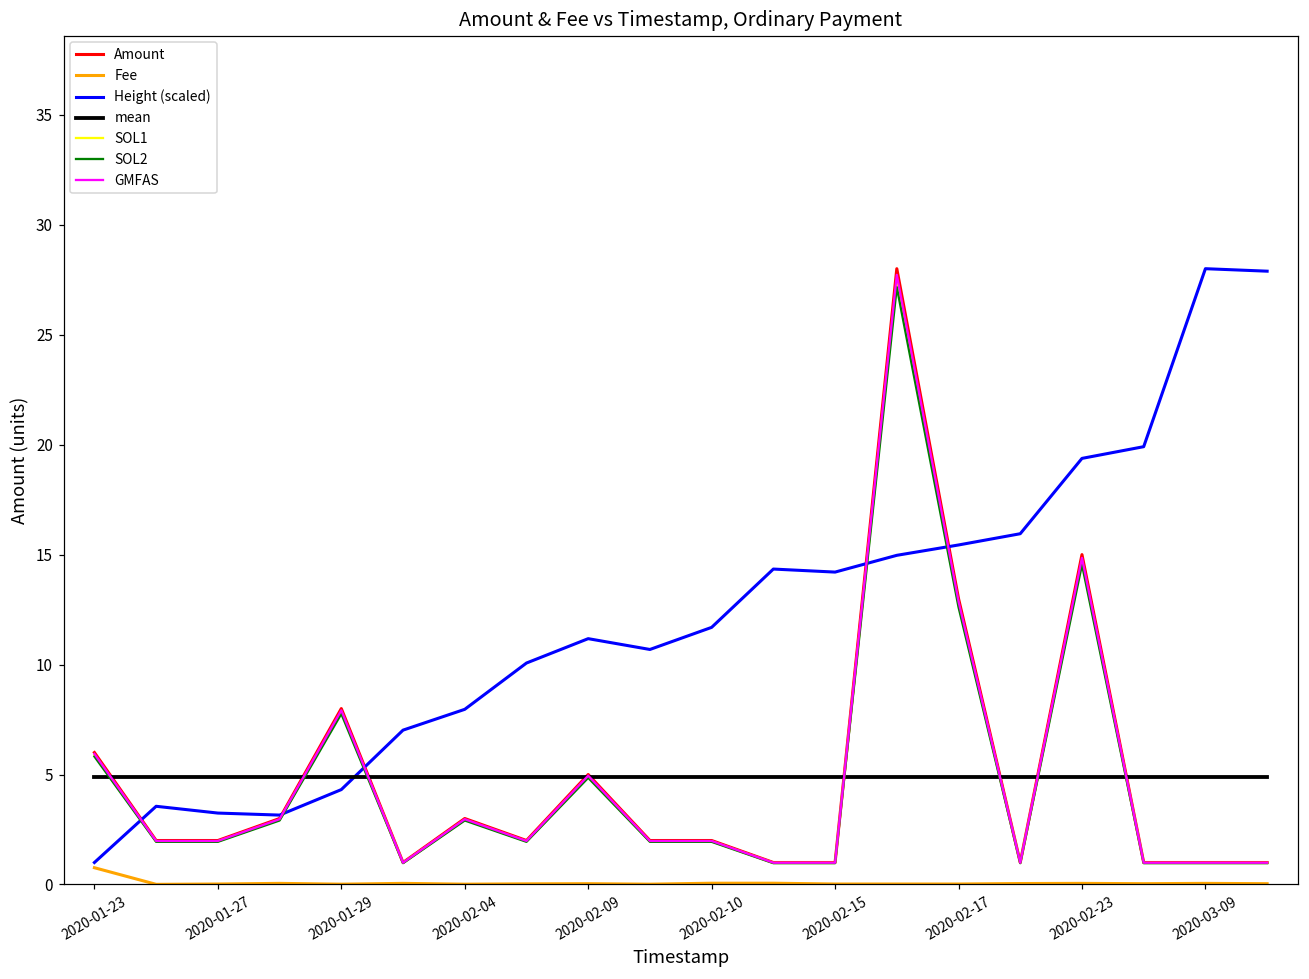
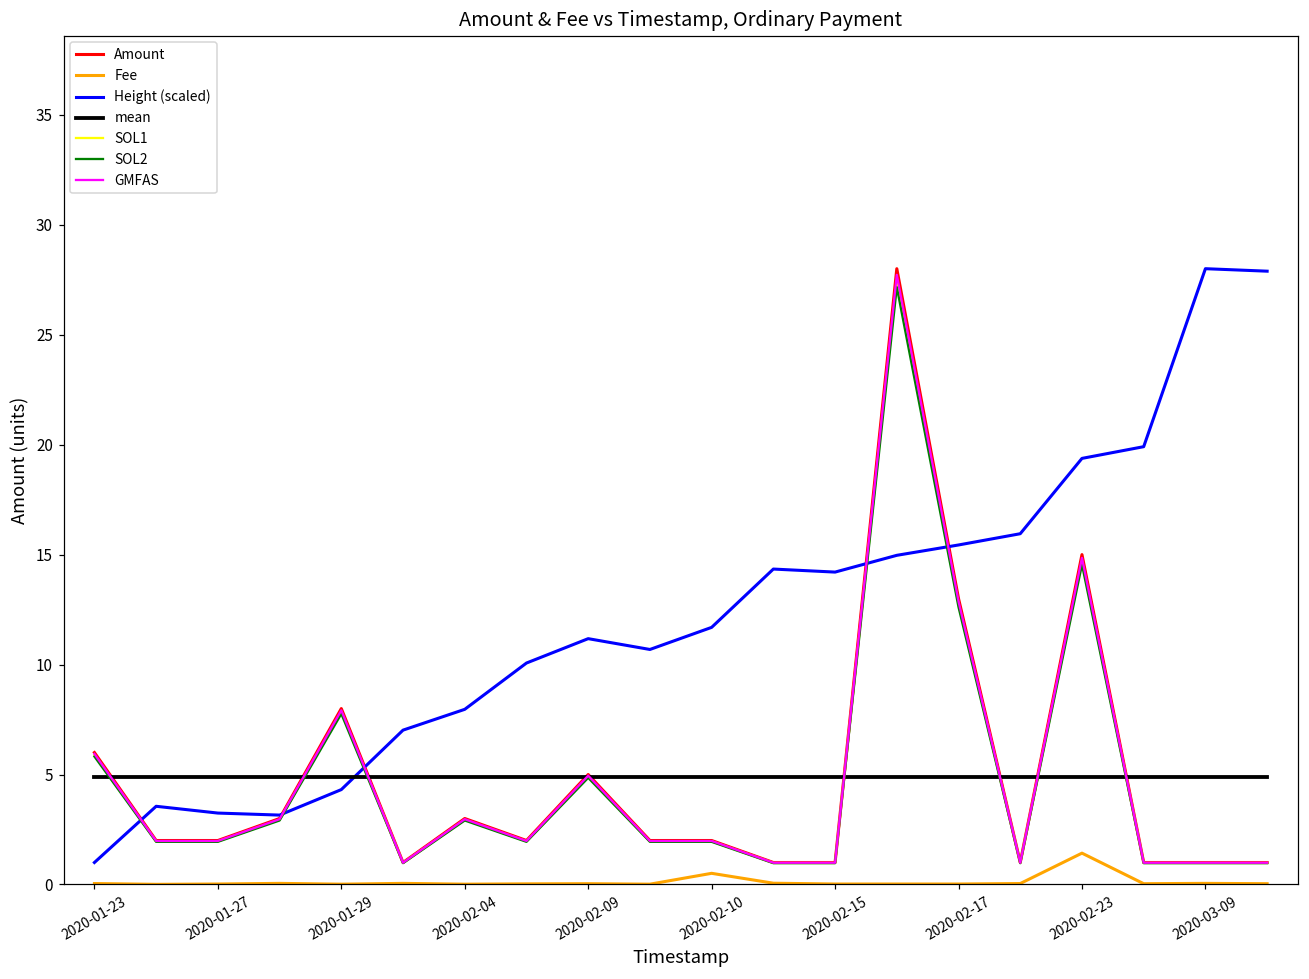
Fee, 2020-01-23: 0.8 -> 0.0
Fee, 2020-02-10: 0.1 -> 0.5
Fee, 2020-02-23: 0.1 -> 1.4
